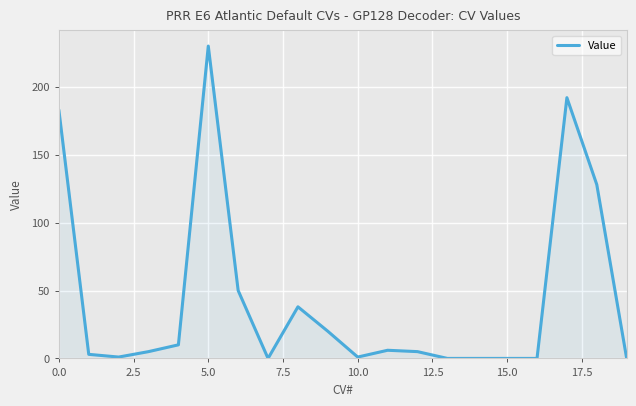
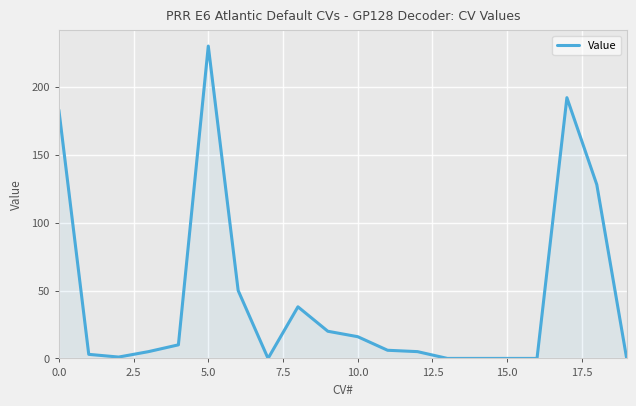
10.0: 1 -> 16
